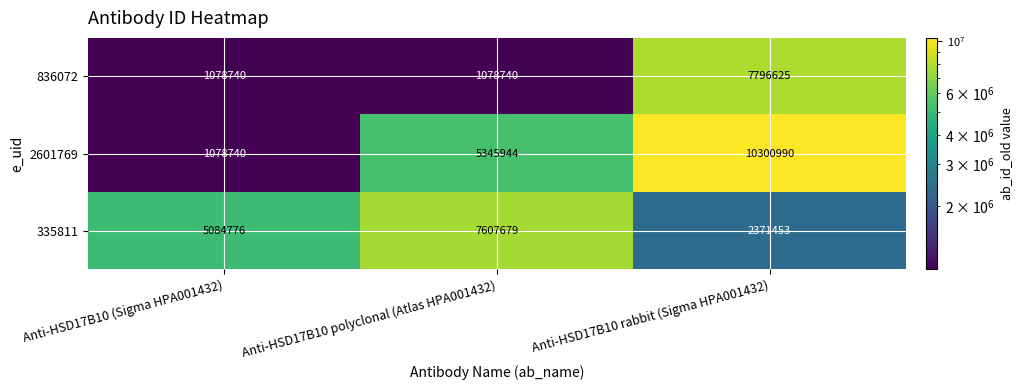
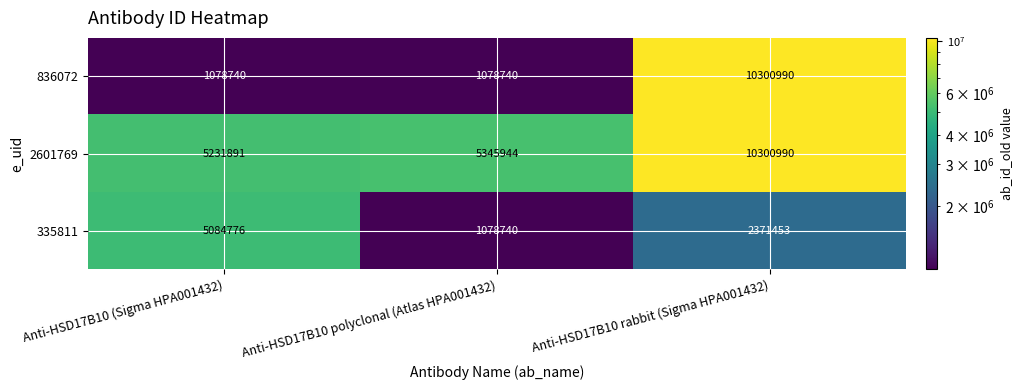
836072, Anti-HSD17B10 rabbit (Sigma HPA001432): 7796625 -> 10300990
2601769, Anti-HSD17B10 (Sigma HPA001432): 1078740 -> 5231891
335811, Anti-HSD17B10 polyclonal (Atlas HPA001432): 7607679 -> 1078740
